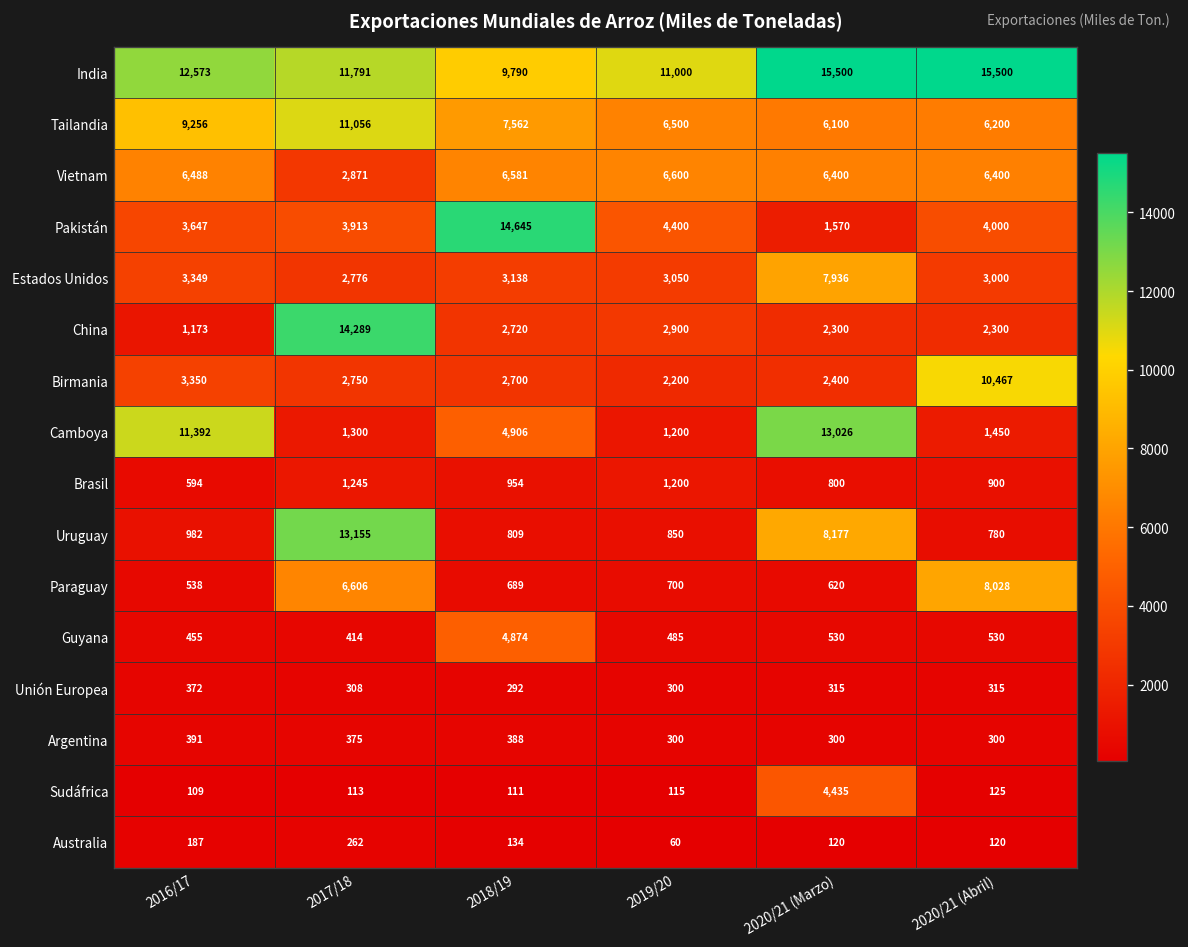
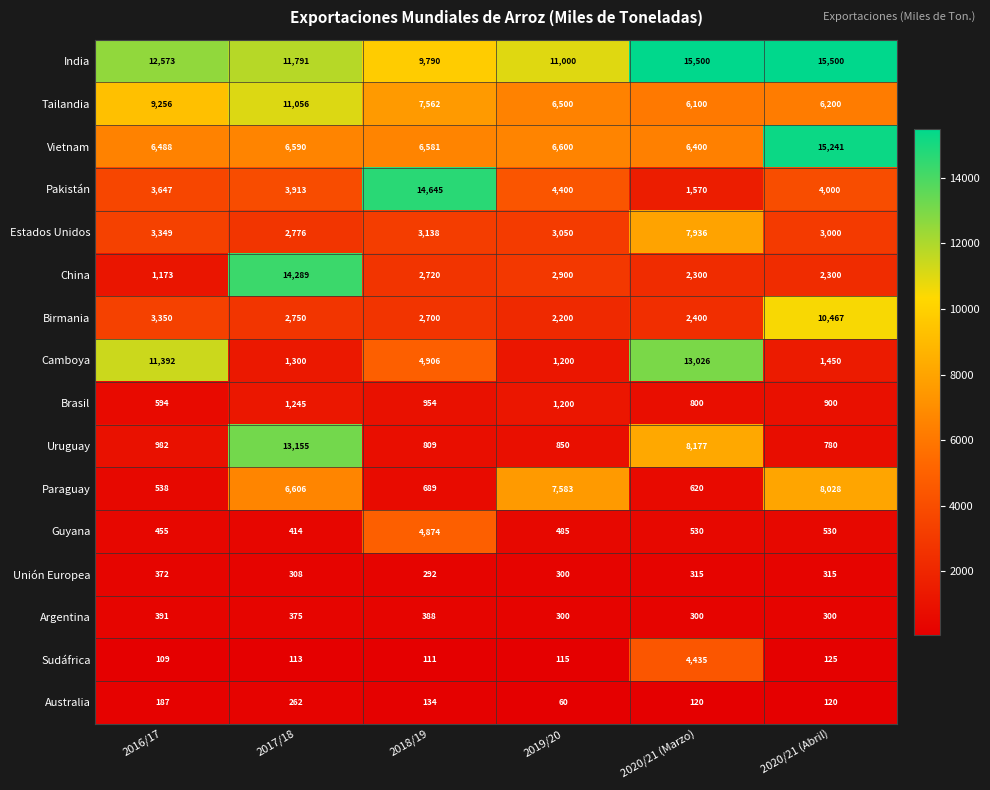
Vietnam, 2017/18: 2,871 -> 6,590
Vietnam, 2020/21 (Abril): 6,400 -> 15,241
Paraguay, 2019/20: 700 -> 7,583
